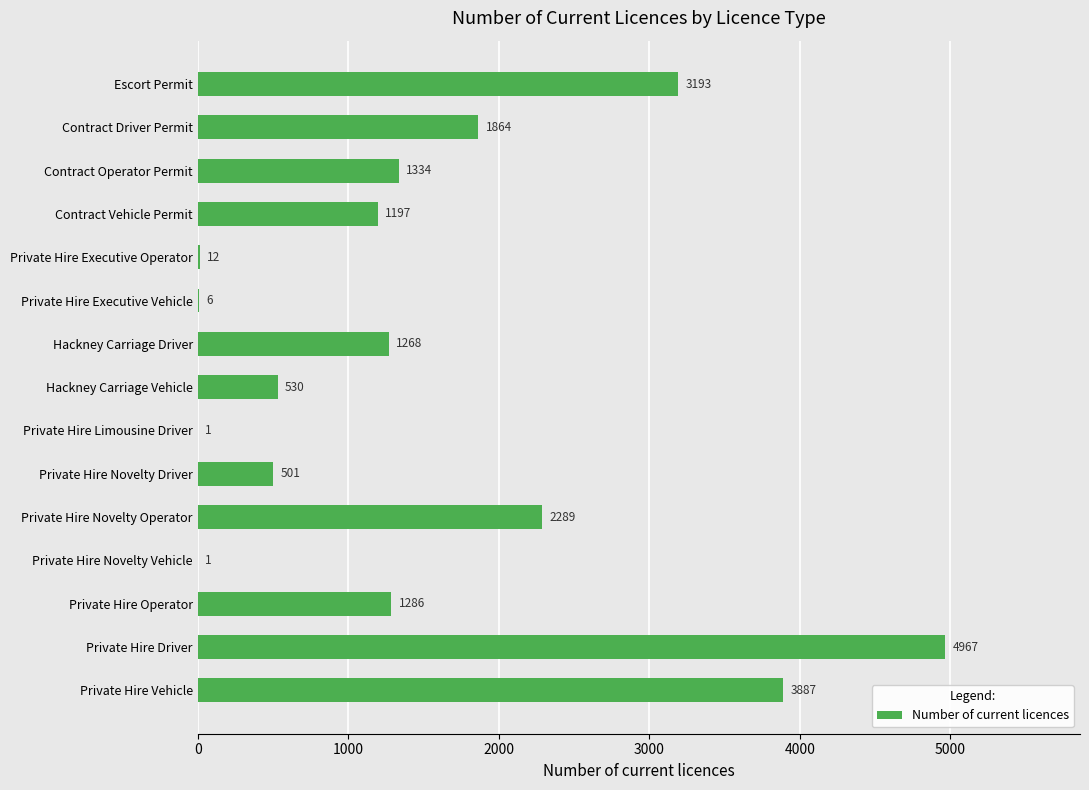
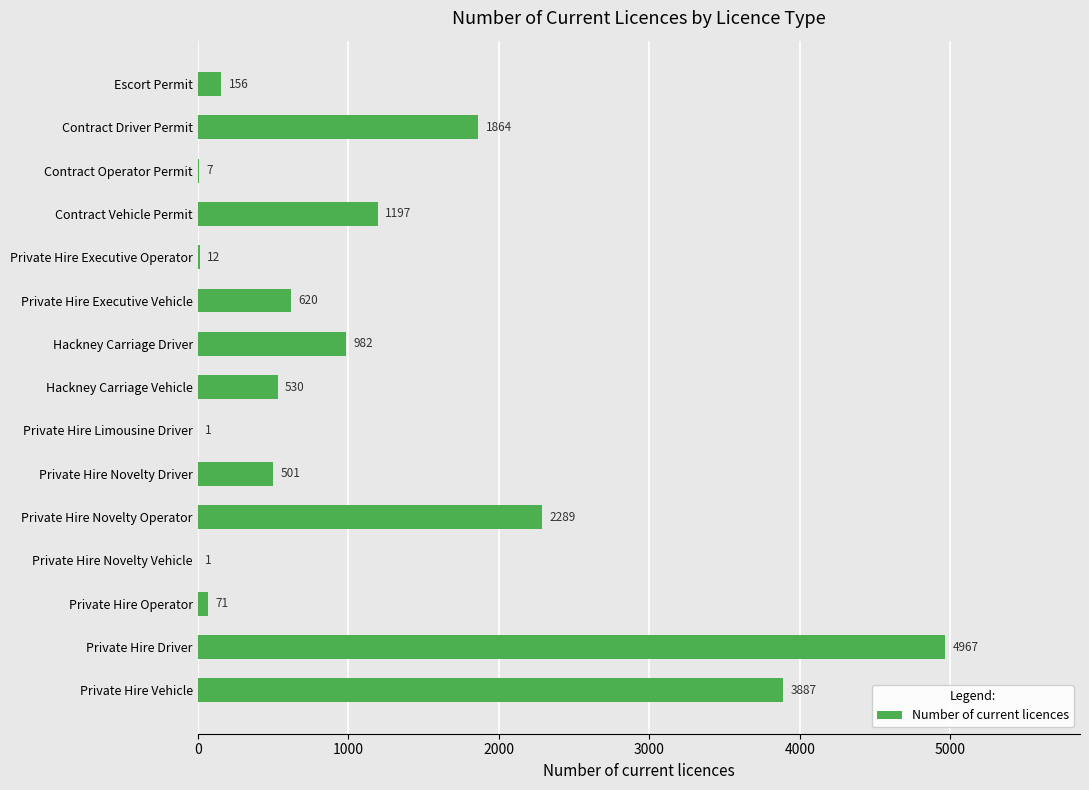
Escort Permit: 3193 -> 156
Contract Operator Permit: 1334 -> 7
Private Hire Executive Vehicle: 6 -> 620
Hackney Carriage Driver: 1268 -> 982
Private Hire Operator: 1286 -> 71
